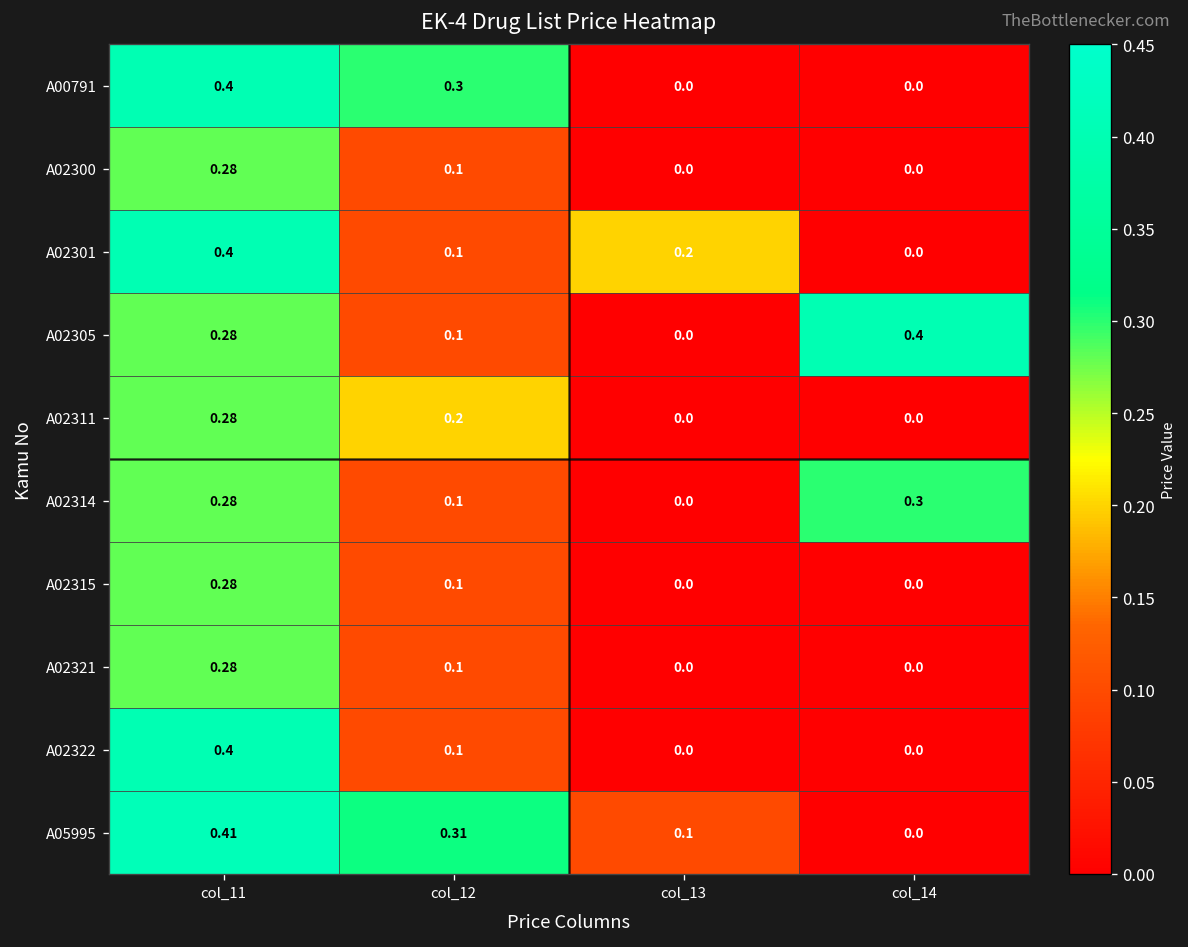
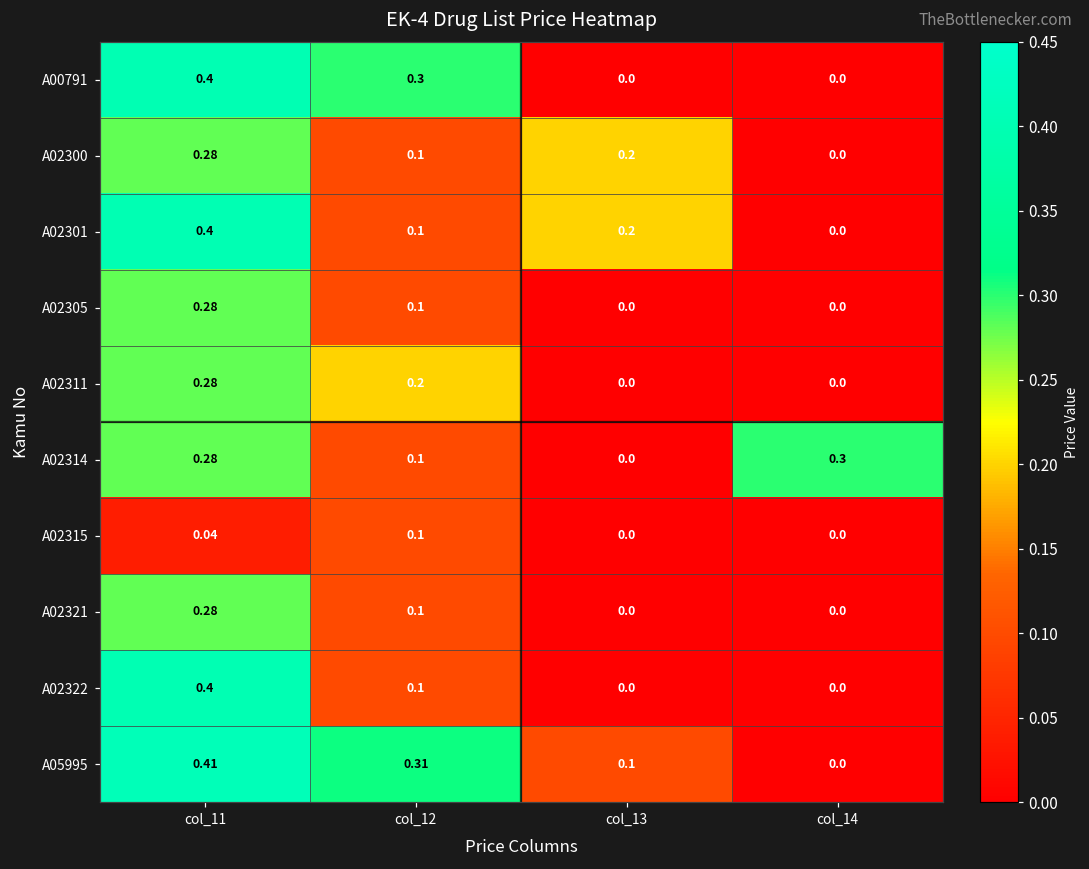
A02300, col_13: 0.0 -> 0.2
A02305, col_14: 0.4 -> 0.0
A02315, col_11: 0.28 -> 0.04
